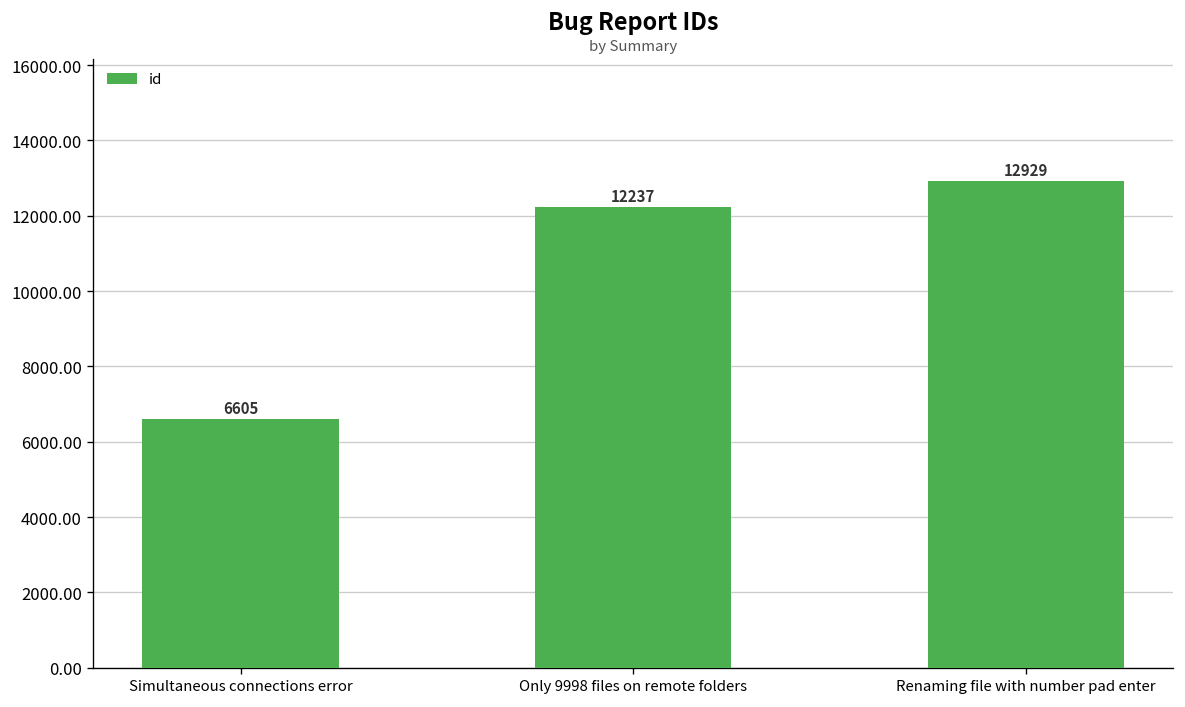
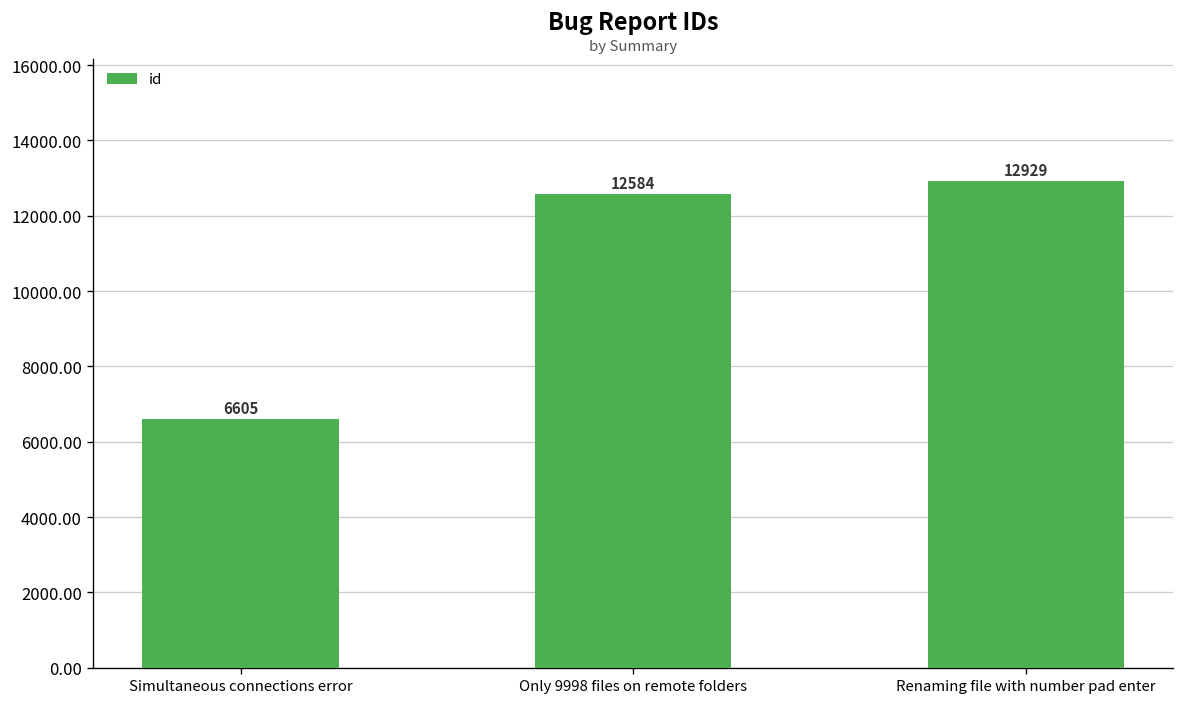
Only 9998 files on remote folders: 12237 -> 12584
